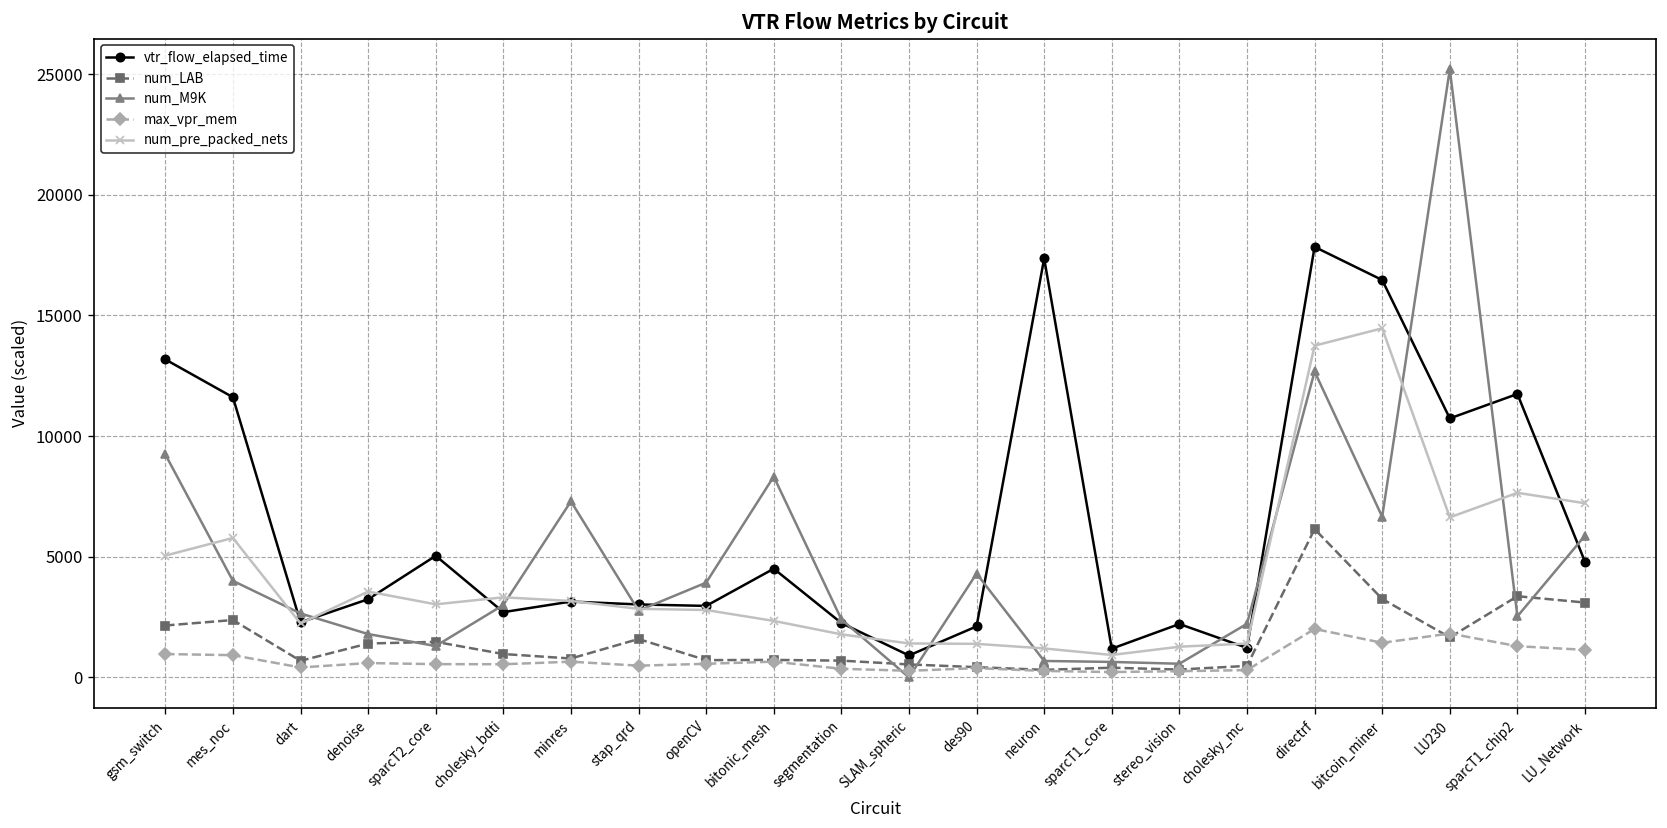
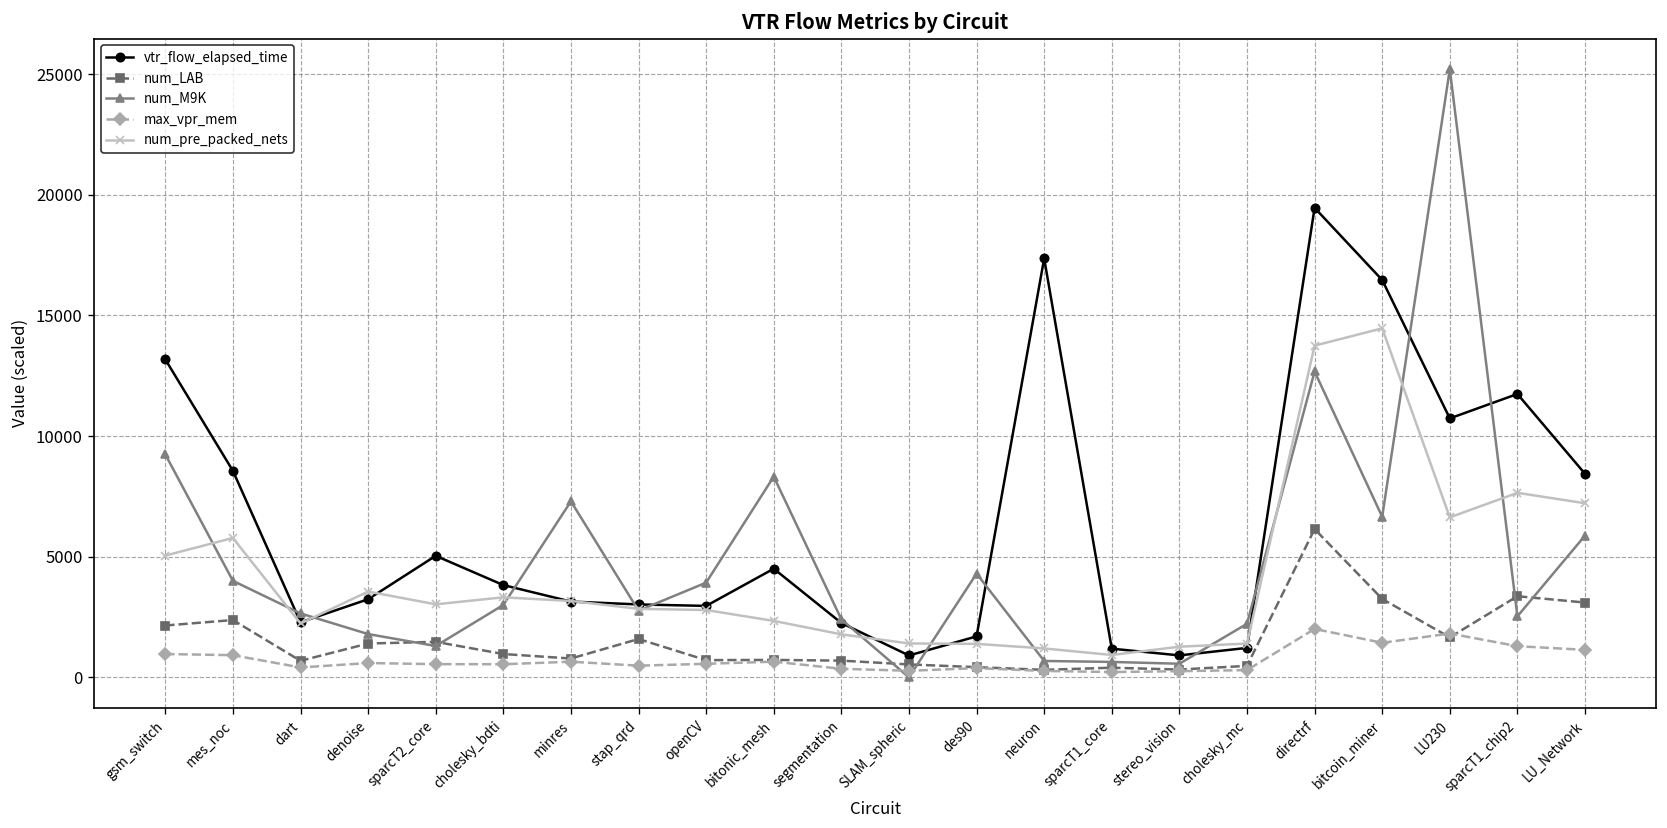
vtr_flow_elapsed_time, mes_noc: 11600 -> 8600
vtr_flow_elapsed_time, cholesky_bdti: 2700 -> 3800
vtr_flow_elapsed_time, des90: 2100 -> 1700
vtr_flow_elapsed_time, stereo_vision: 2200 -> 900
vtr_flow_elapsed_time, directrf: 17800 -> 19500
vtr_flow_elapsed_time, LU_Network: 4800 -> 8400
